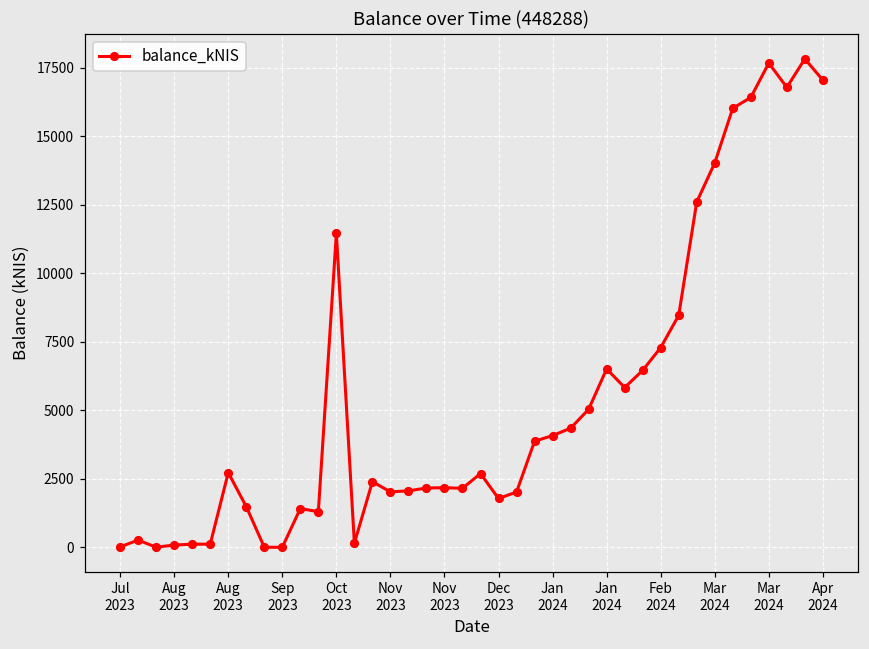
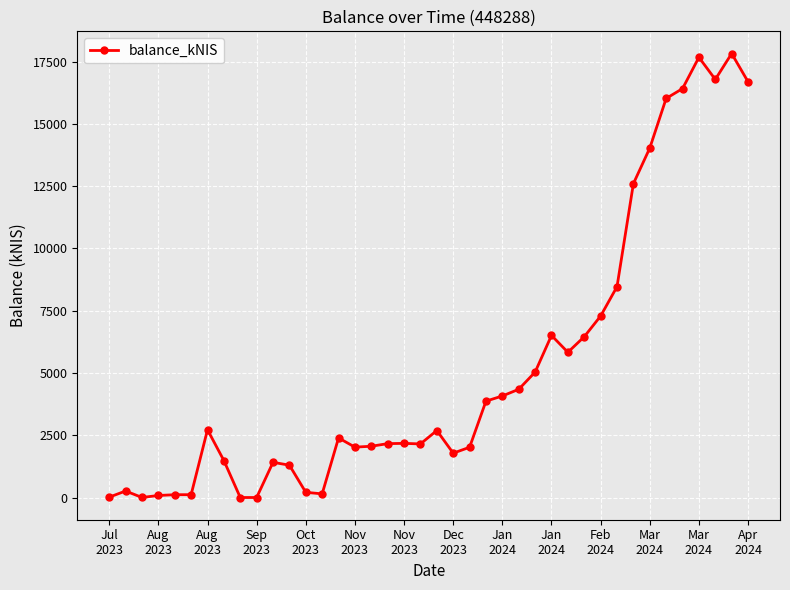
Oct 2023: 11500 -> 200
Apr 2024: 17000 -> 16700
